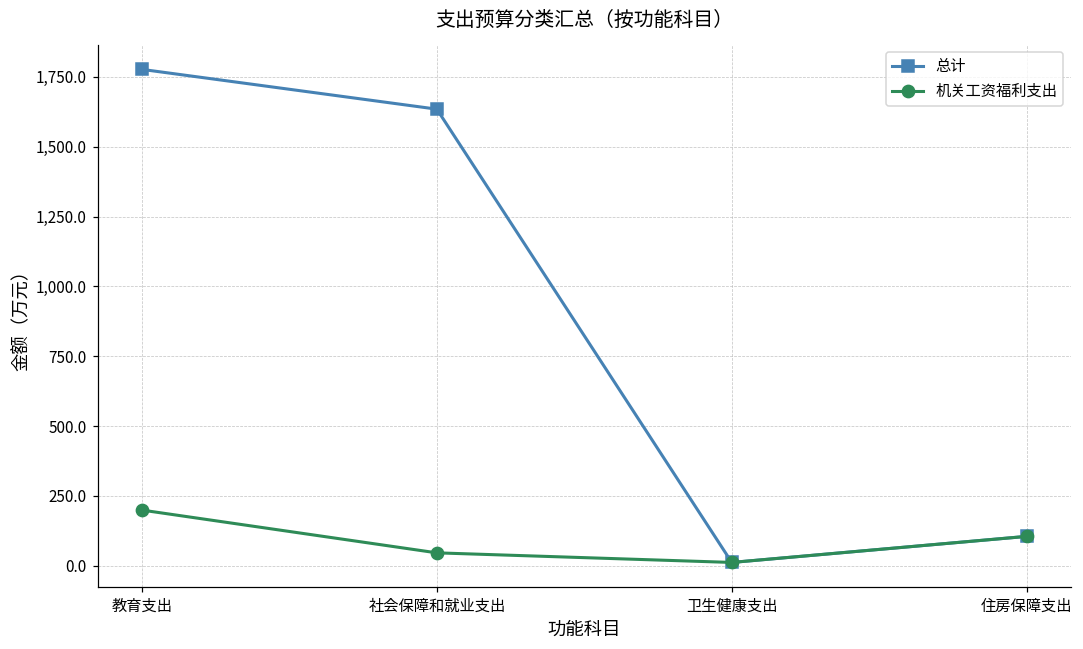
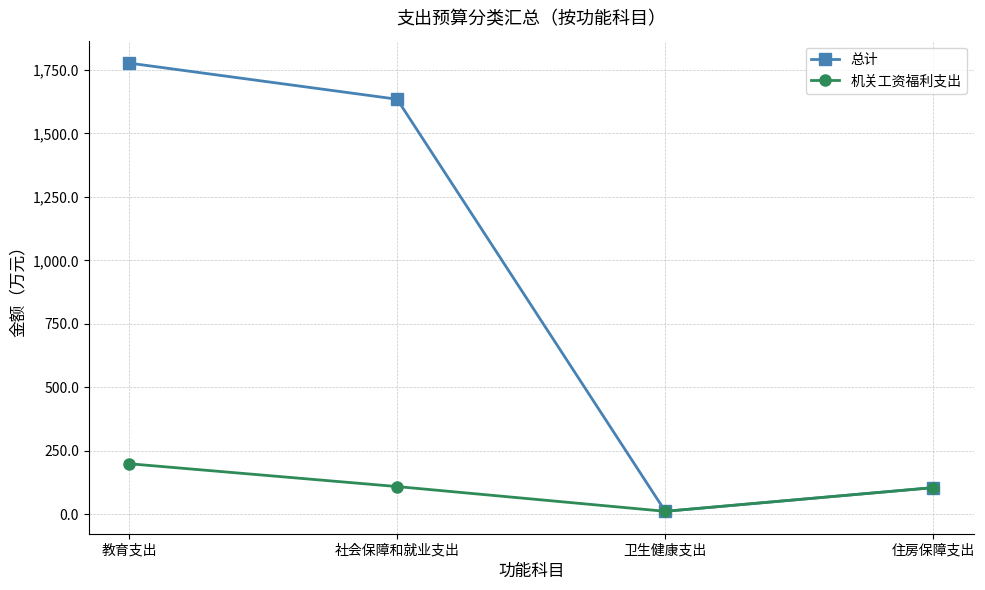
机关工资福利支出, 社会保障和就业支出: 50 -> 110
